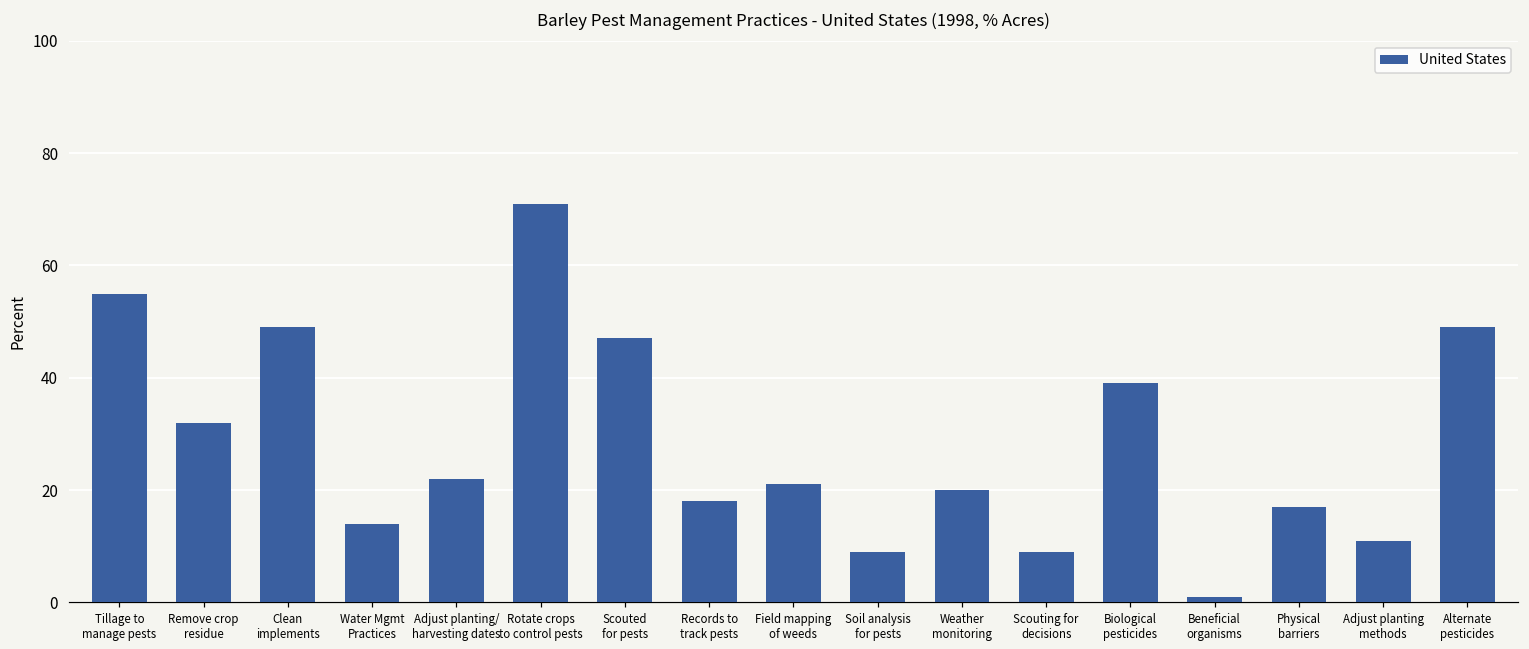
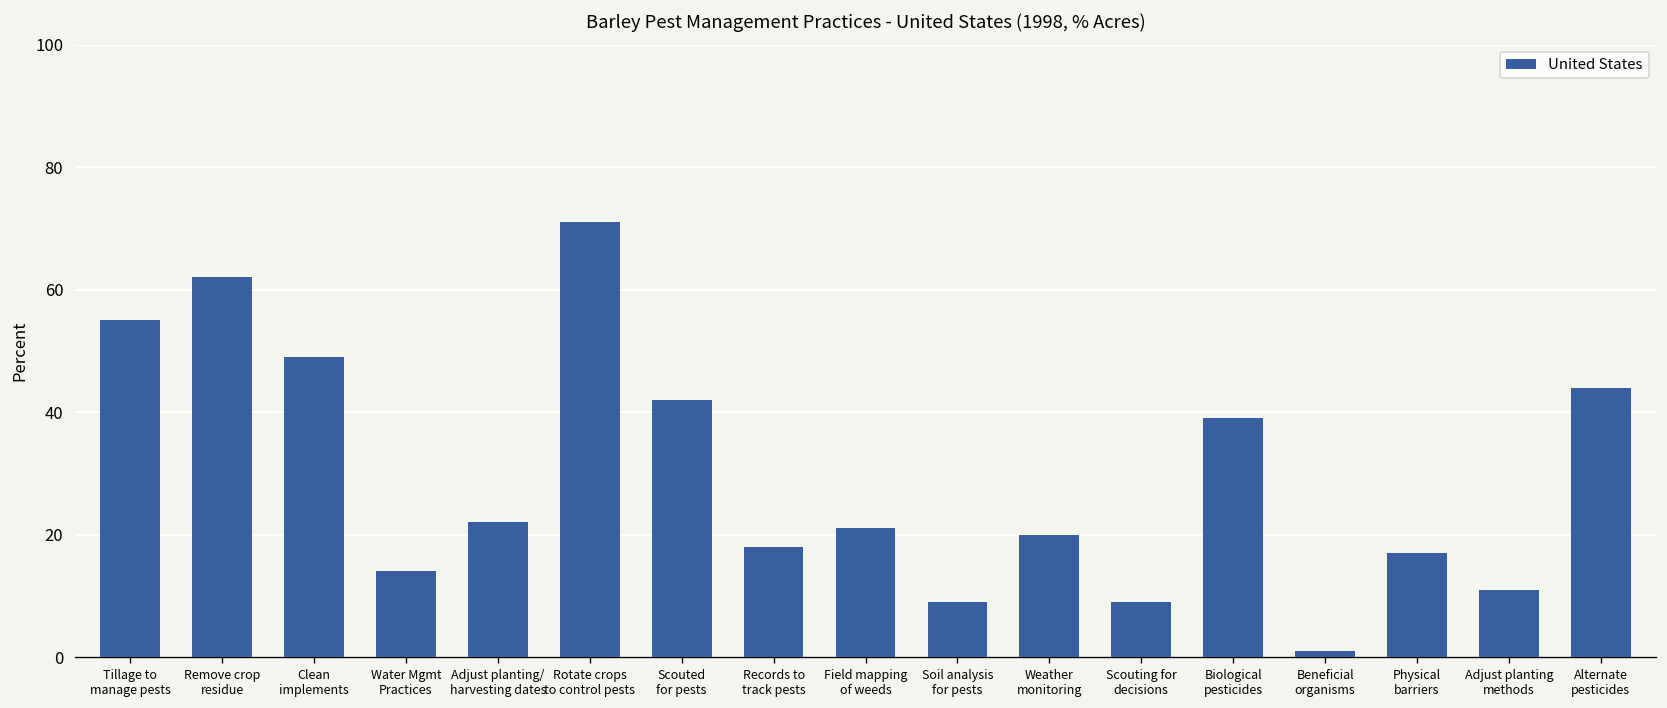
Remove crop residue: 32 -> 62
Scouted for pests: 47 -> 42
Alternate pesticides: 49 -> 44
